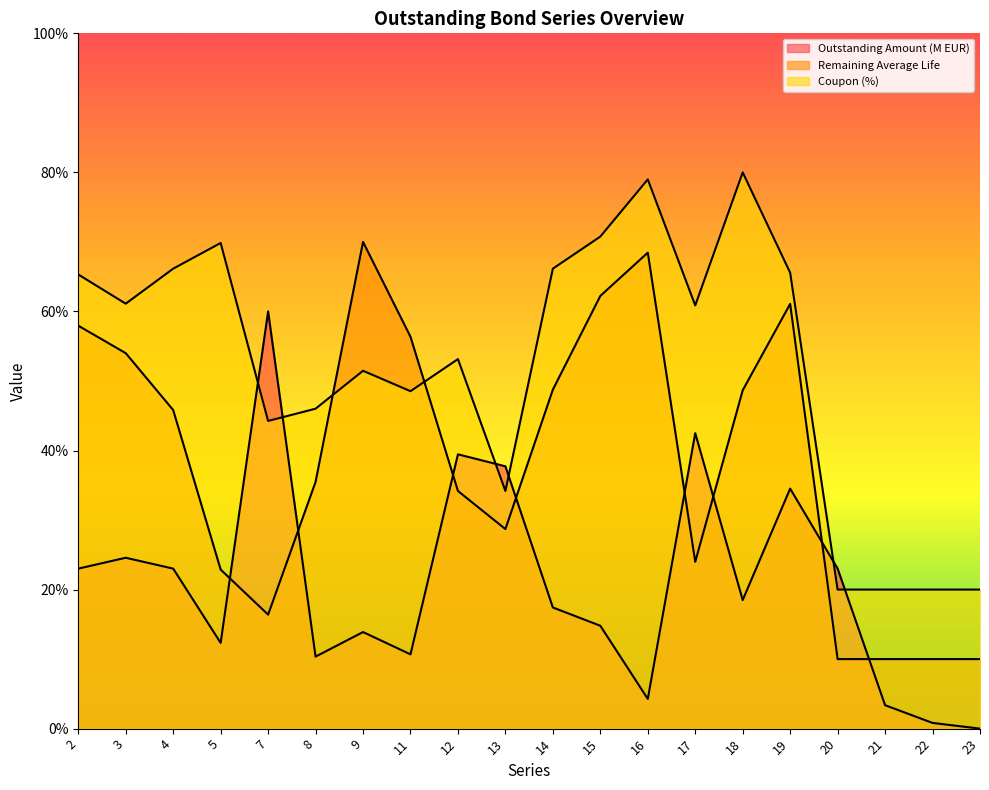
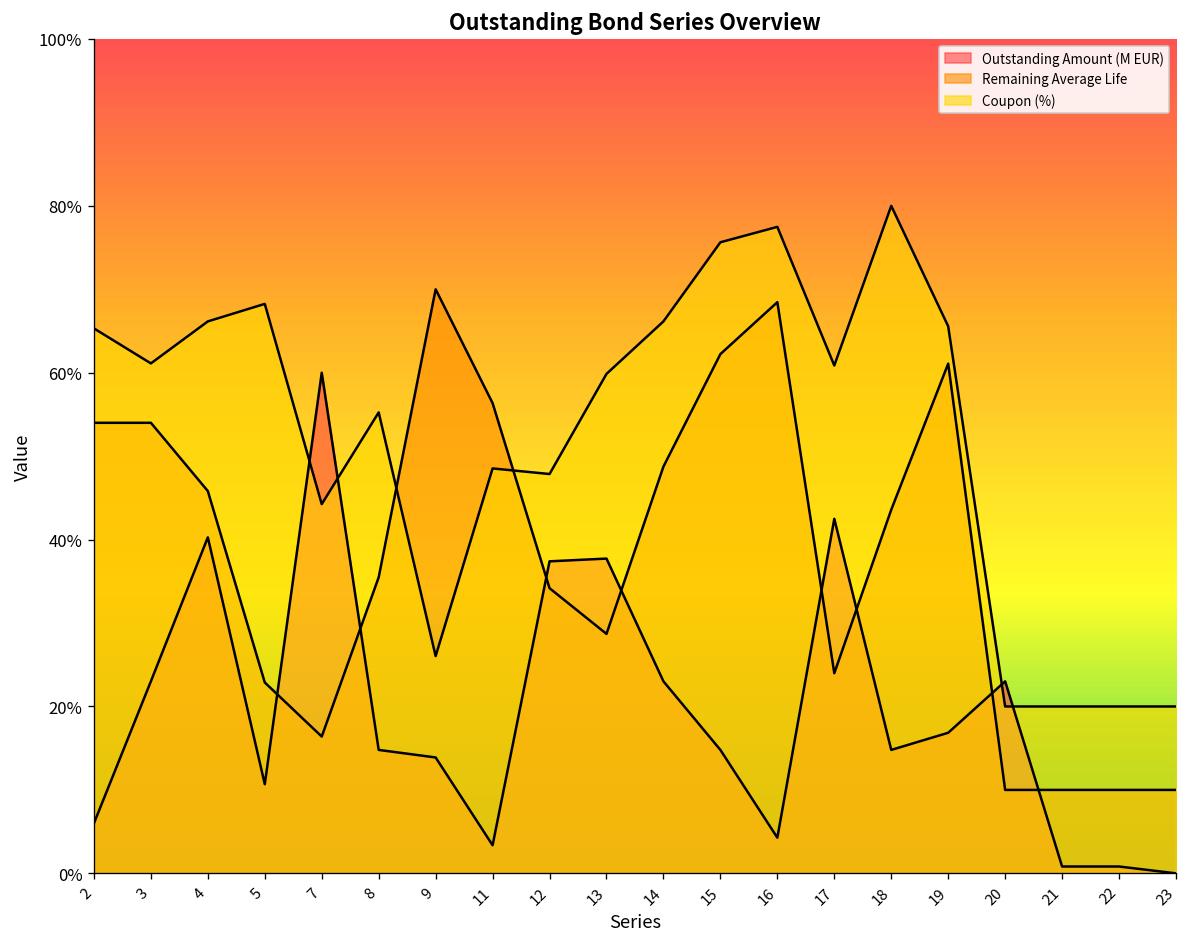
Outstanding Amount (M EUR), 2: 23% -> 6%
Remaining Average Life, 2: 58% -> 54%
Outstanding Amount (M EUR), 3: 25% -> 23%
Outstanding Amount (M EUR), 4: 23% -> 40%
Outstanding Amount (M EUR), 5: 12% -> 11%
Coupon (%), 5: 70% -> 68%
Outstanding Amount (M EUR), 8: 10% -> 15%
Coupon (%), 8: 46% -> 55%
Coupon (%), 9: 51% -> 26%
Outstanding Amount (M EUR), 11: 11% -> 3%
Outstanding Amount (M EUR), 12: 39% -> 37%
Coupon (%), 12: 53% -> 48%
Coupon (%), 13: 34% -> 60%
Outstanding Amount (M EUR), 14: 17% -> 23%
Coupon (%), 15: 71% -> 76%
Coupon (%), 16: 79% -> 77%
Outstanding Amount (M EUR), 18: 18% -> 15%
Remaining Average Life, 18: 49% -> 44%
Outstanding Amount (M EUR), 19: 35% -> 17%
Outstanding Amount (M EUR), 21: 3% -> 1%
